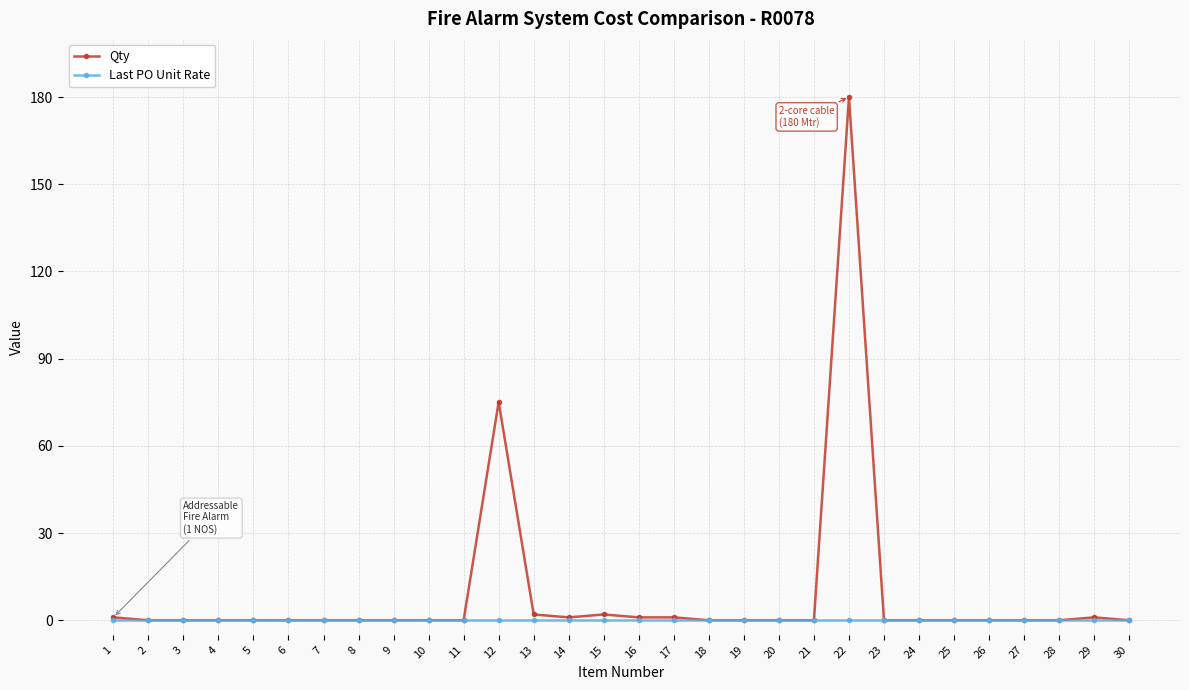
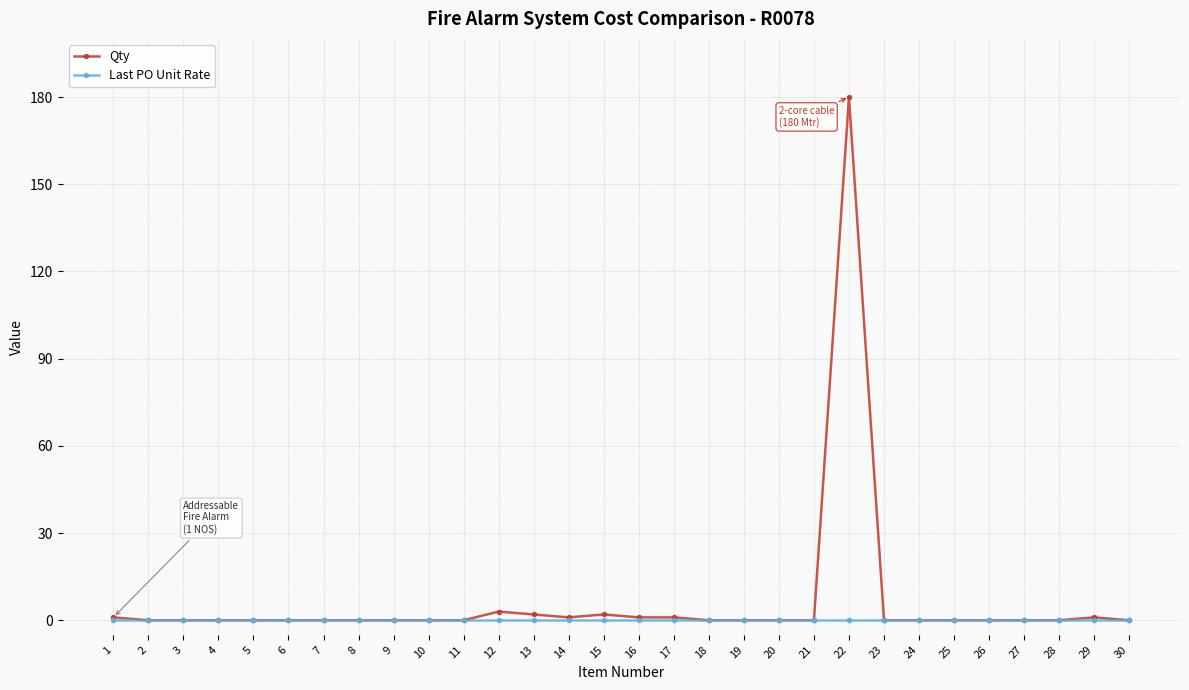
Qty, 12: 75 -> 3
